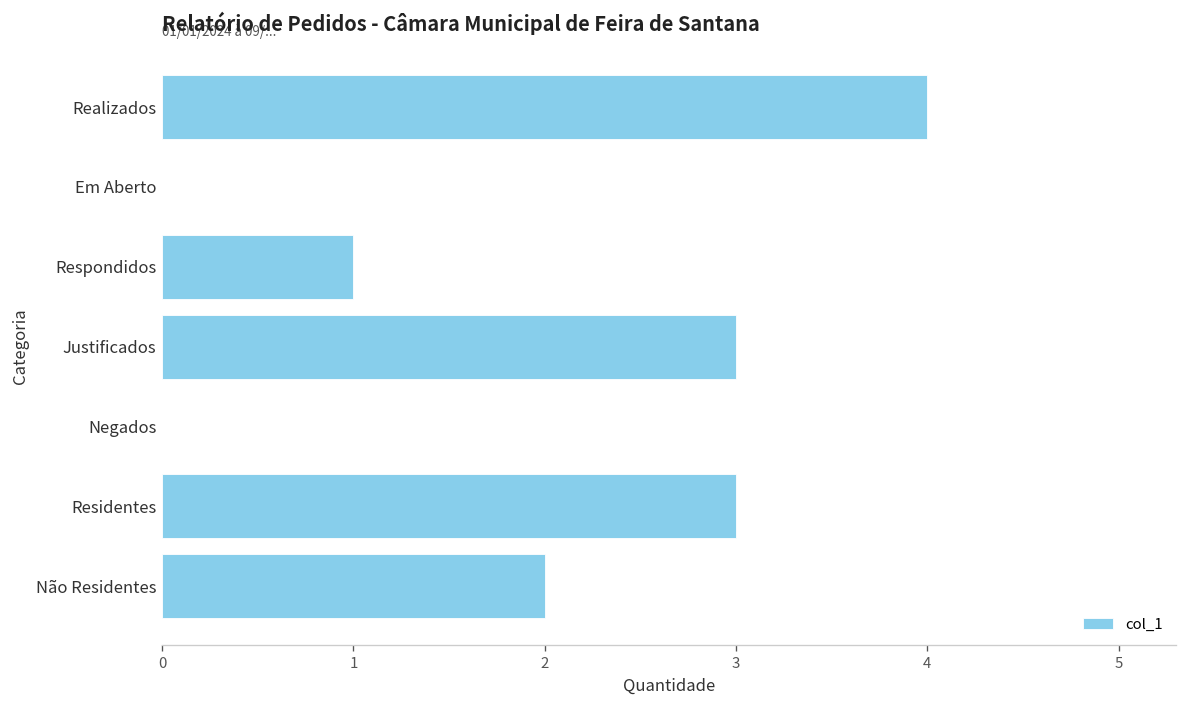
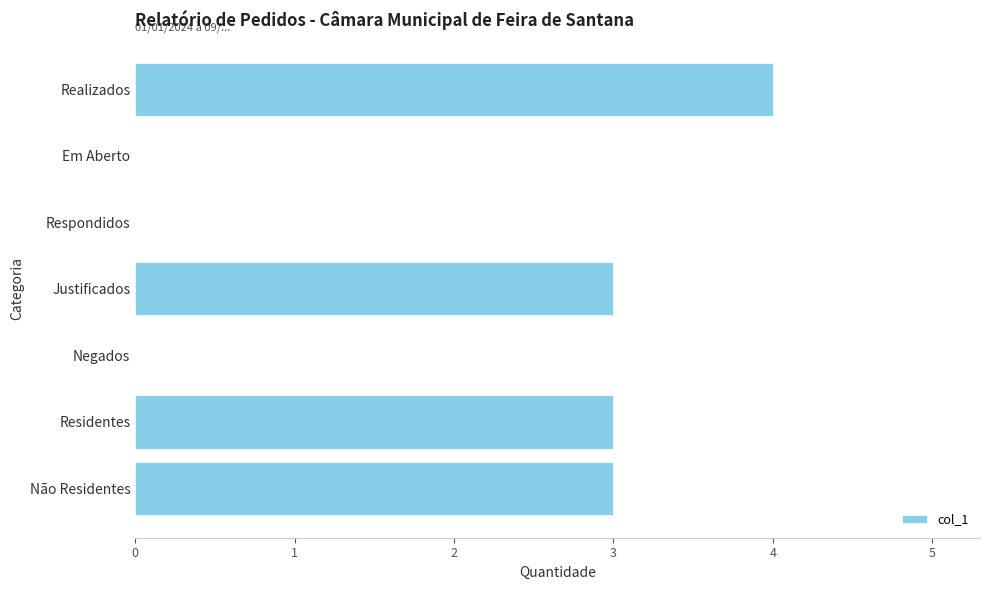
Respondidos: 1 -> 0
Não Residentes: 2 -> 3
